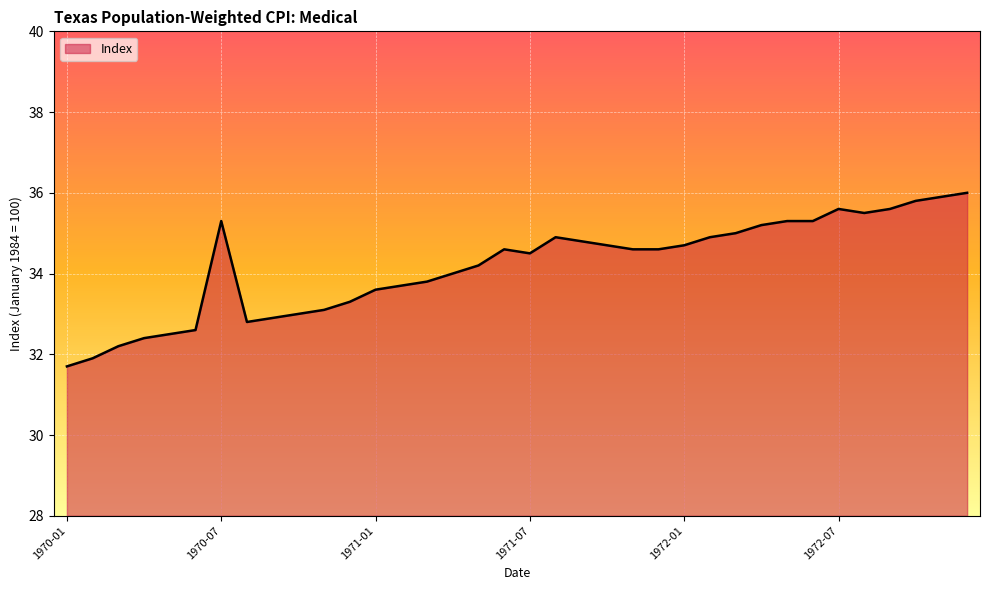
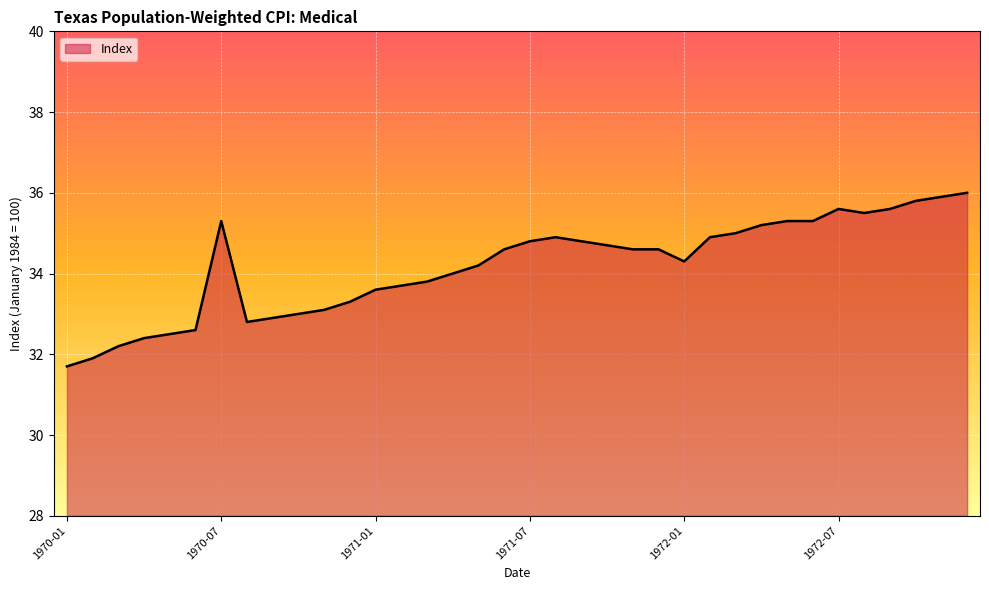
1971-07: 34.5 -> 34.8
1972-01: 34.7 -> 34.3
